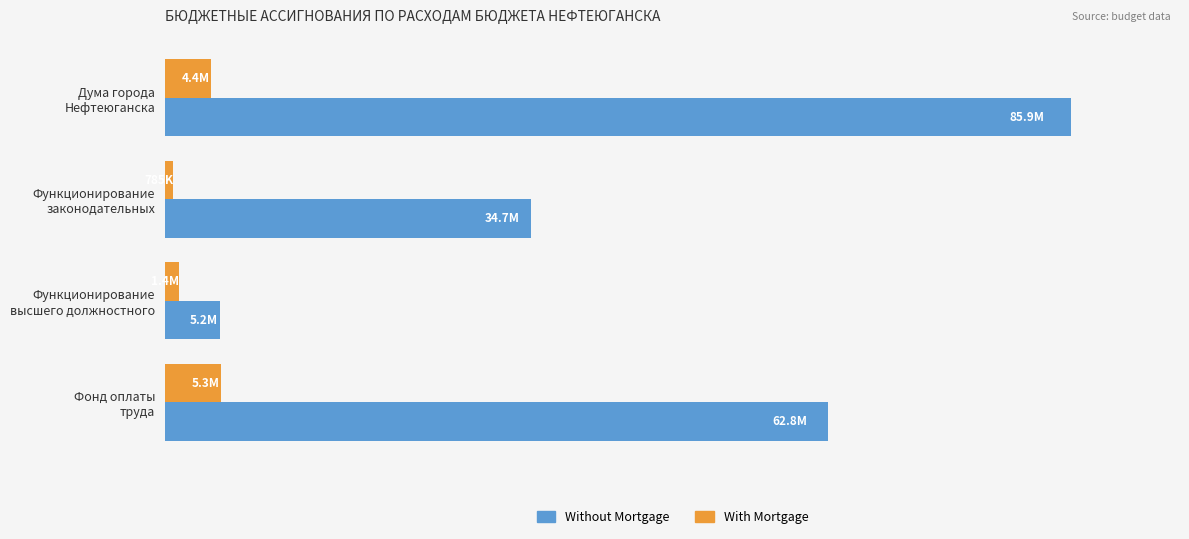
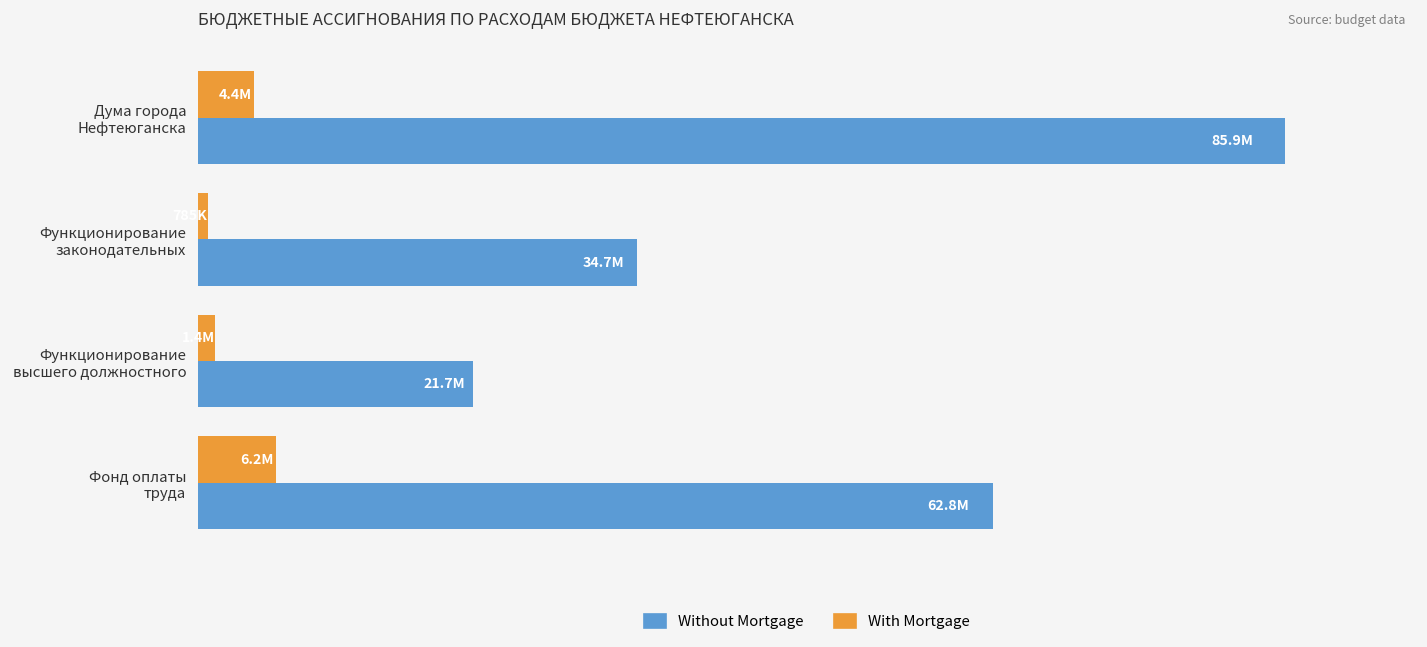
Without Mortgage, Функционирование высшего должностного: 5.2M -> 21.7M
With Mortgage, Фонд оплаты труда: 5.3M -> 6.2M
